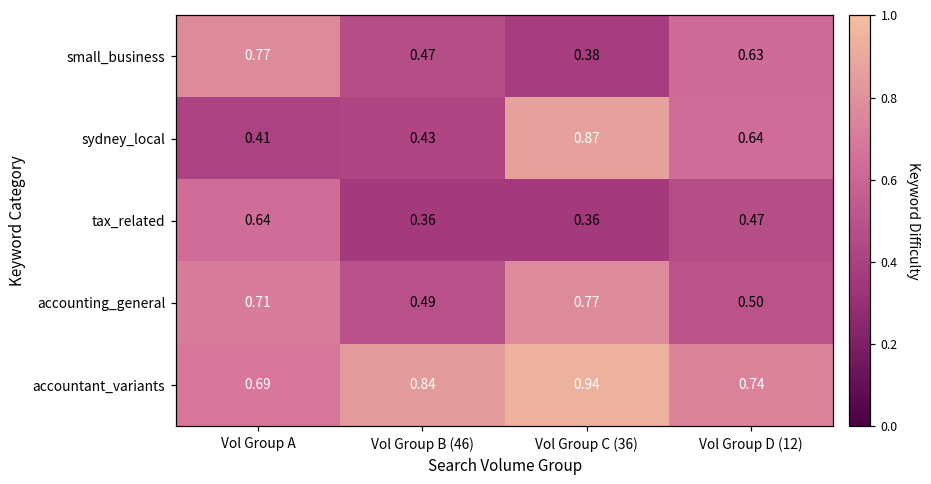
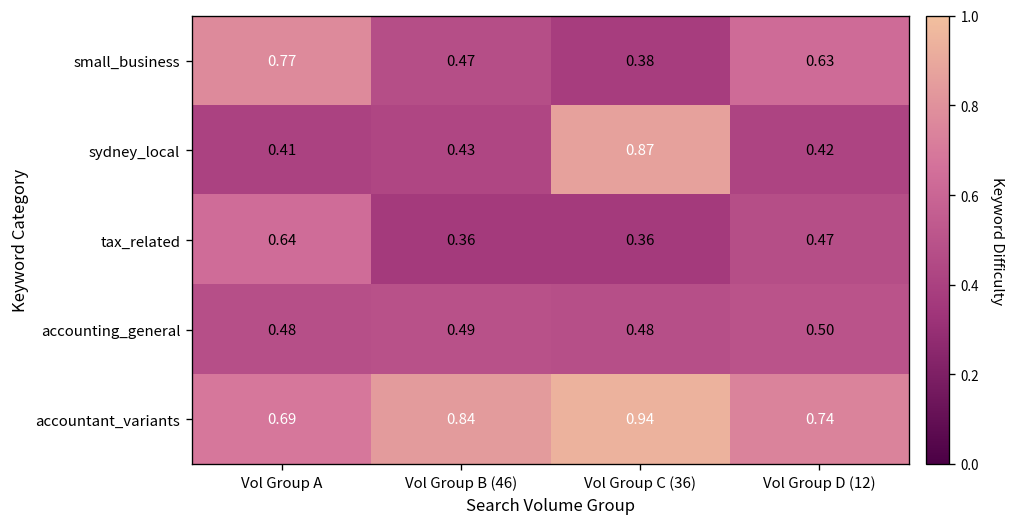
sydney_local, Vol Group D (12): 0.64 -> 0.42
accounting_general, Vol Group A: 0.71 -> 0.48
accounting_general, Vol Group C (36): 0.77 -> 0.48
